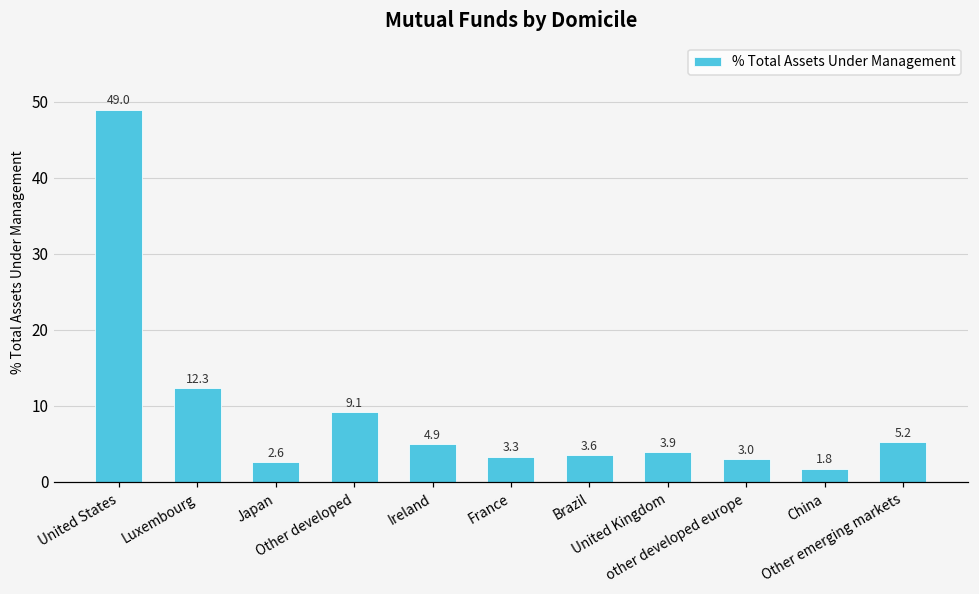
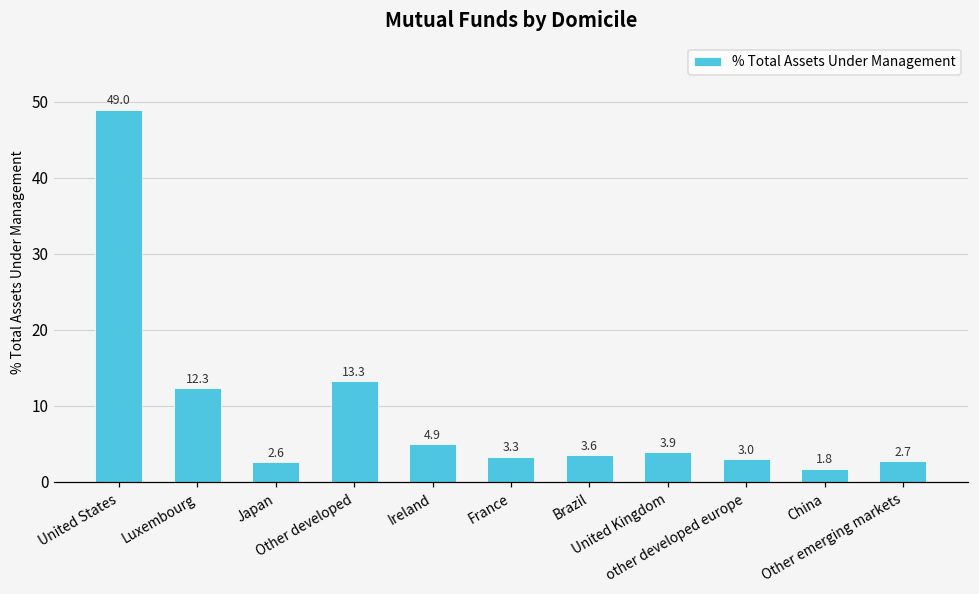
Other developed: 9.1 -> 13.3
Other emerging markets: 5.2 -> 2.7
